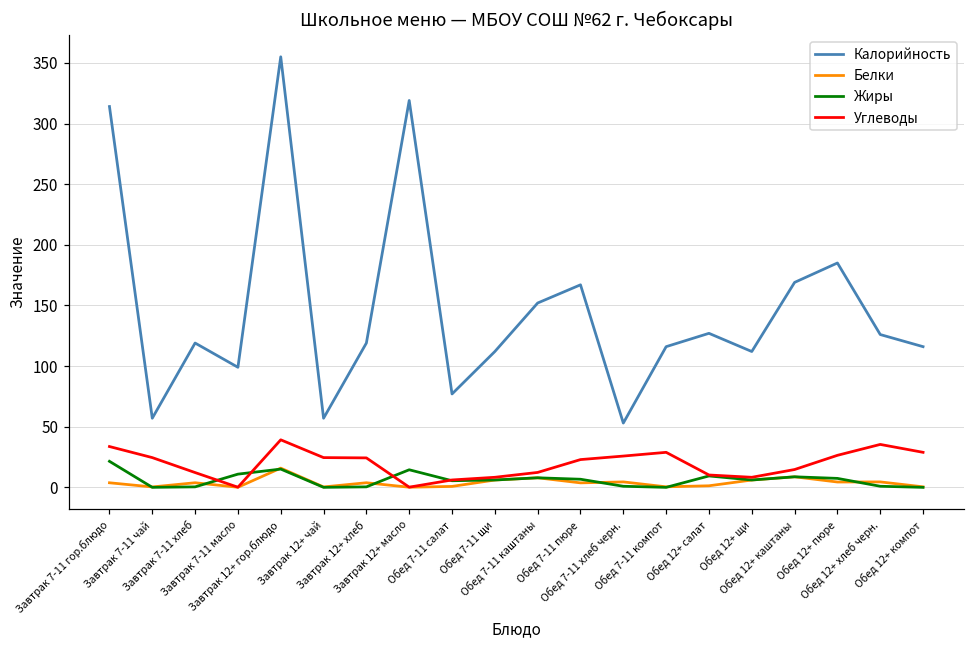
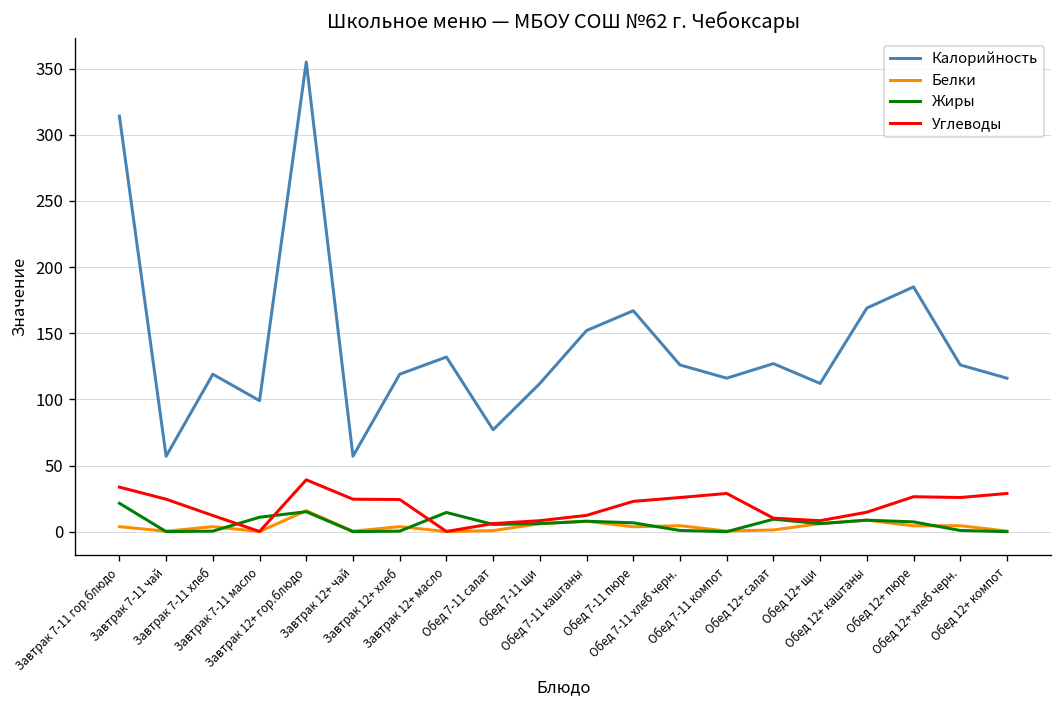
Калорийность, Завтрак 12+ масло: 319 -> 132
Калорийность, Обед 7-11 хлеб черн.: 53 -> 126
Углеводы, Обед 12+ хлеб черн.: 35 -> 26
